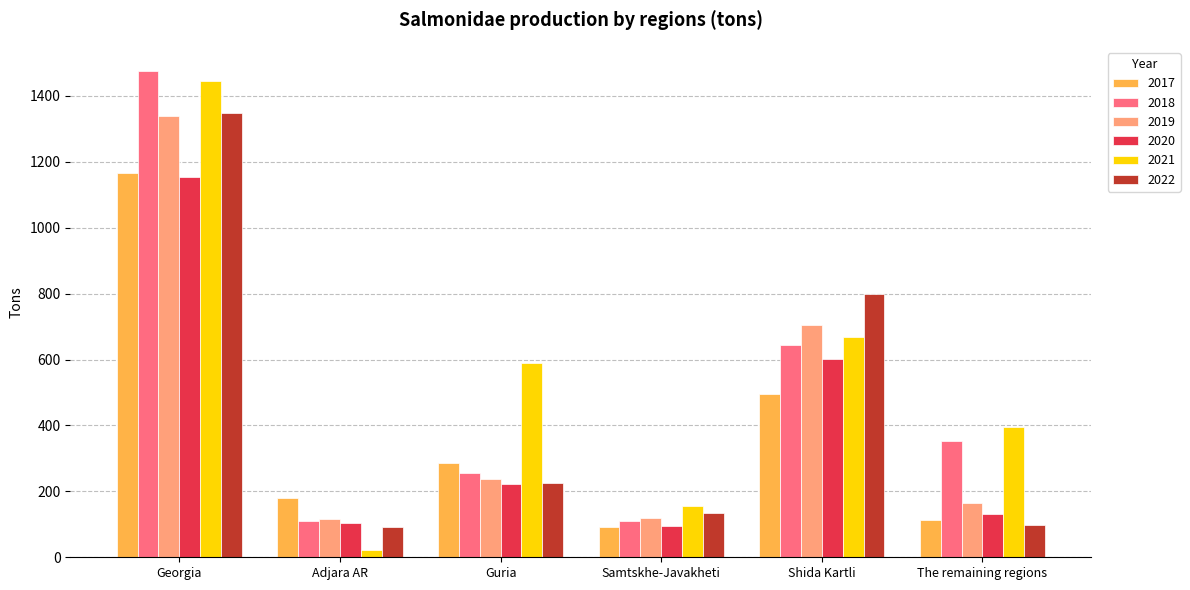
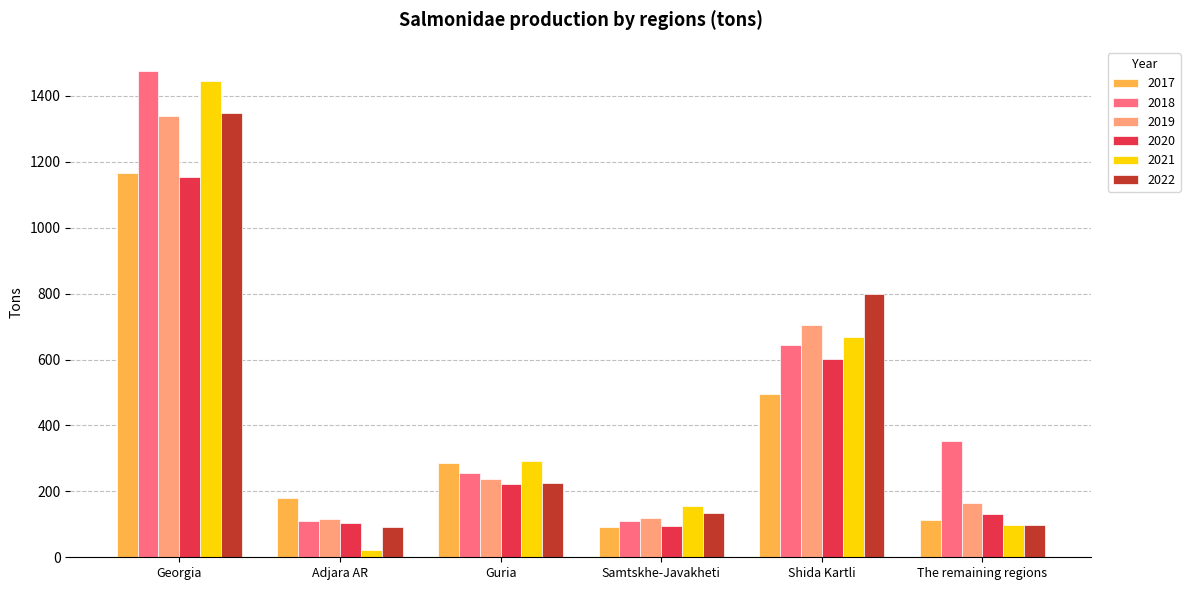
2021, Guria: 590 -> 290
2021, The remaining regions: 390 -> 100
